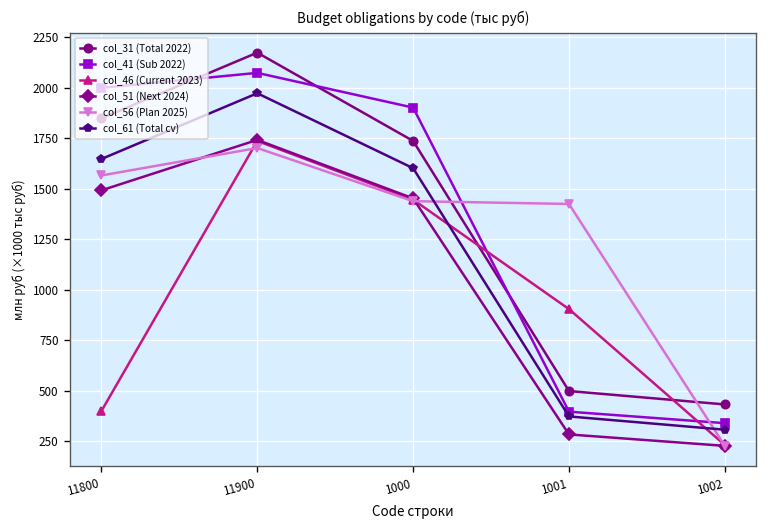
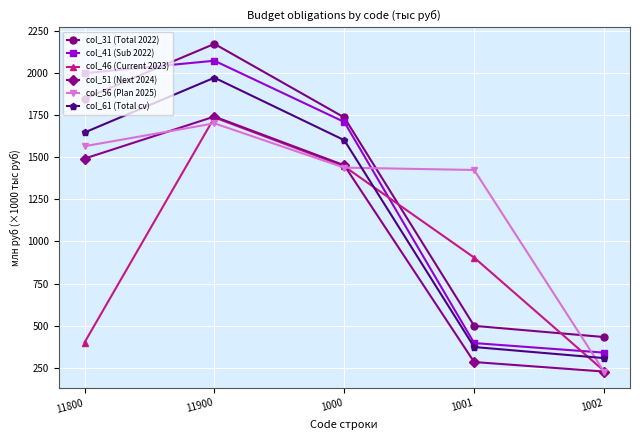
col_41 (Sub 2022), 1000: 1900 -> 1710
